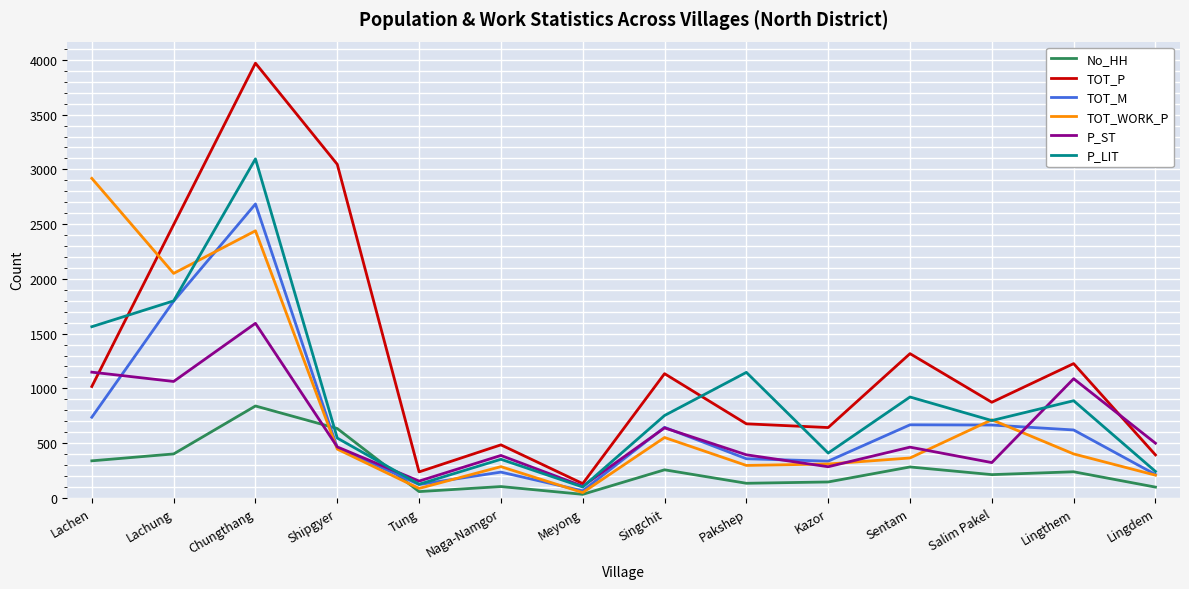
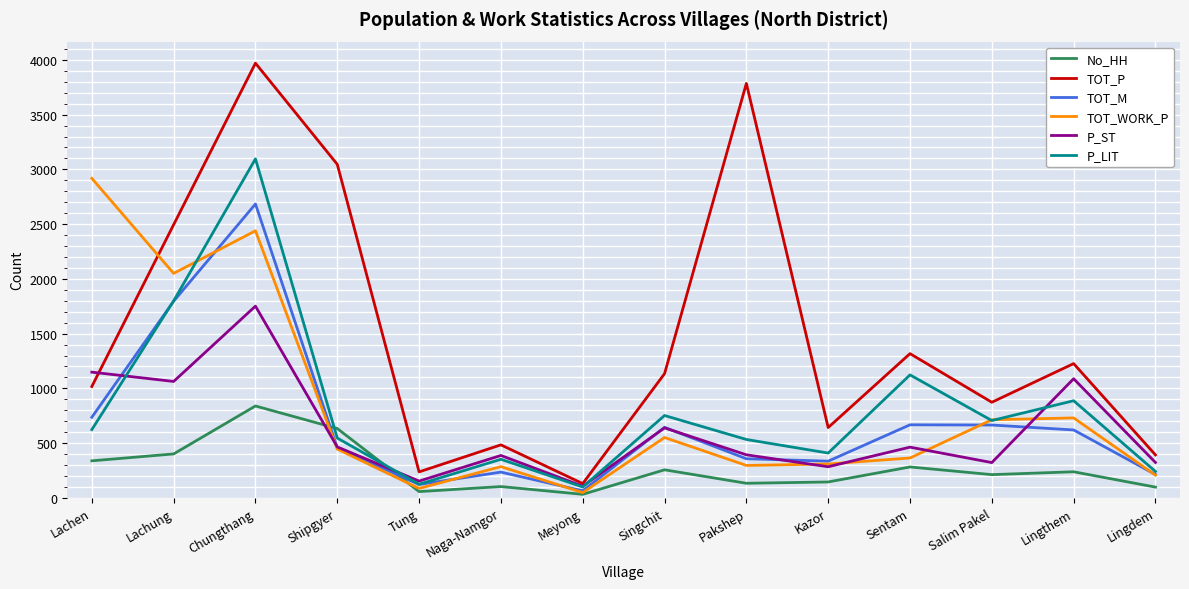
P_LIT, Lachen: 1560 -> 620
P_ST, Chungthang: 1590 -> 1750
TOT_P, Pakshep: 680 -> 3790
P_LIT, Pakshep: 1150 -> 530
P_LIT, Sentam: 920 -> 1120
TOT_WORK_P, Lingthem: 400 -> 730
P_ST, Lingdem: 500 -> 320
